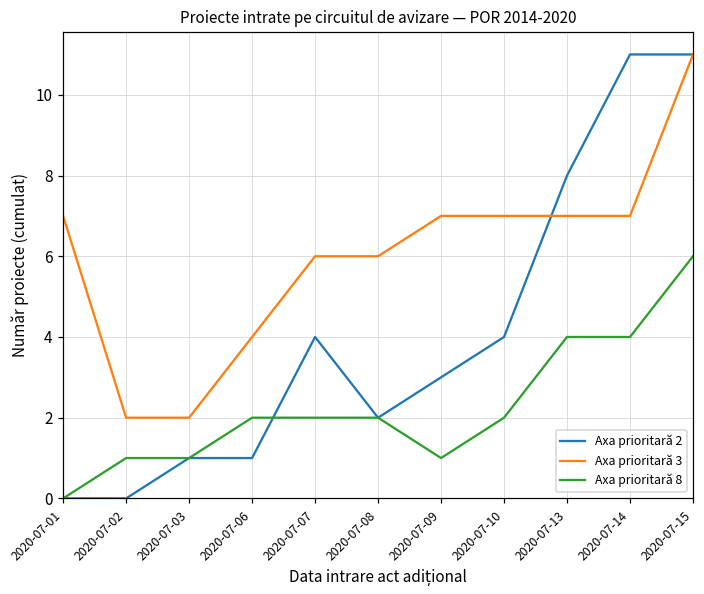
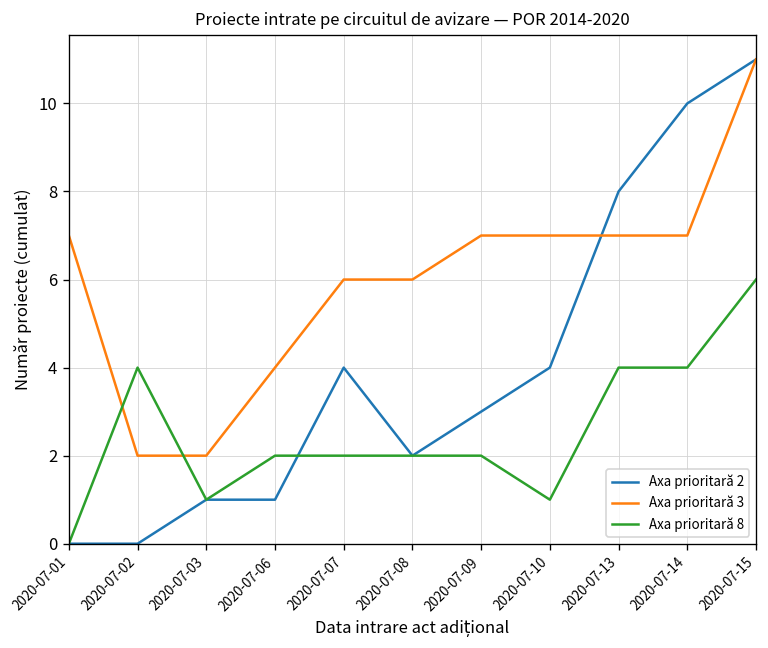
Axa prioritară 8, 2020-07-02: 1 -> 4
Axa prioritară 8, 2020-07-09: 1 -> 2
Axa prioritară 8, 2020-07-10: 2 -> 1
Axa prioritară 2, 2020-07-14: 11 -> 10
